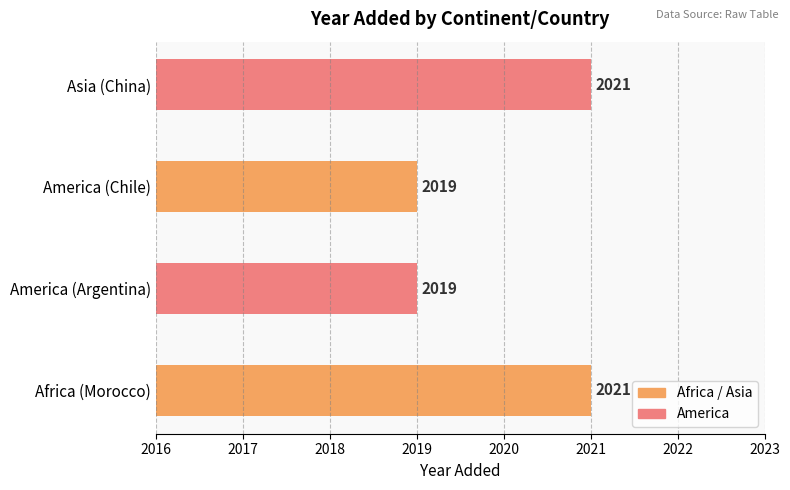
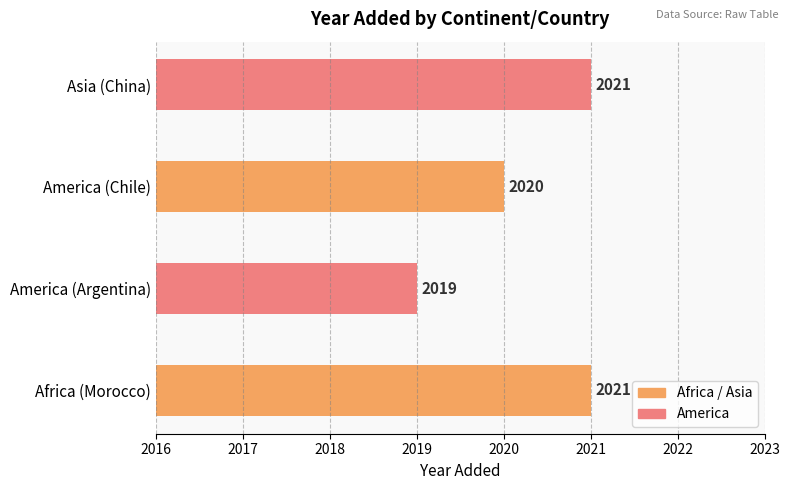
America (Chile): 2019 -> 2020
